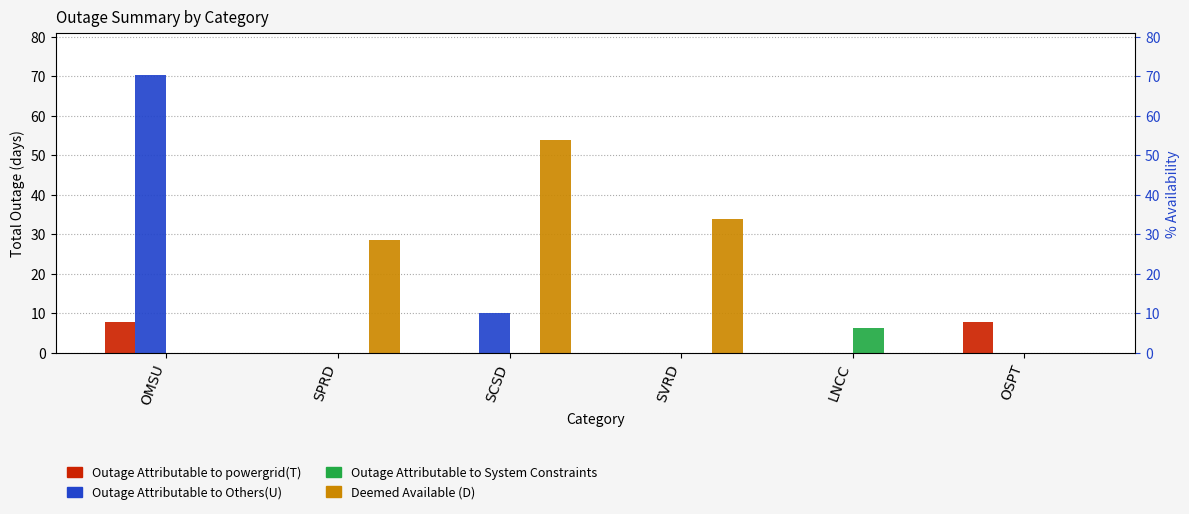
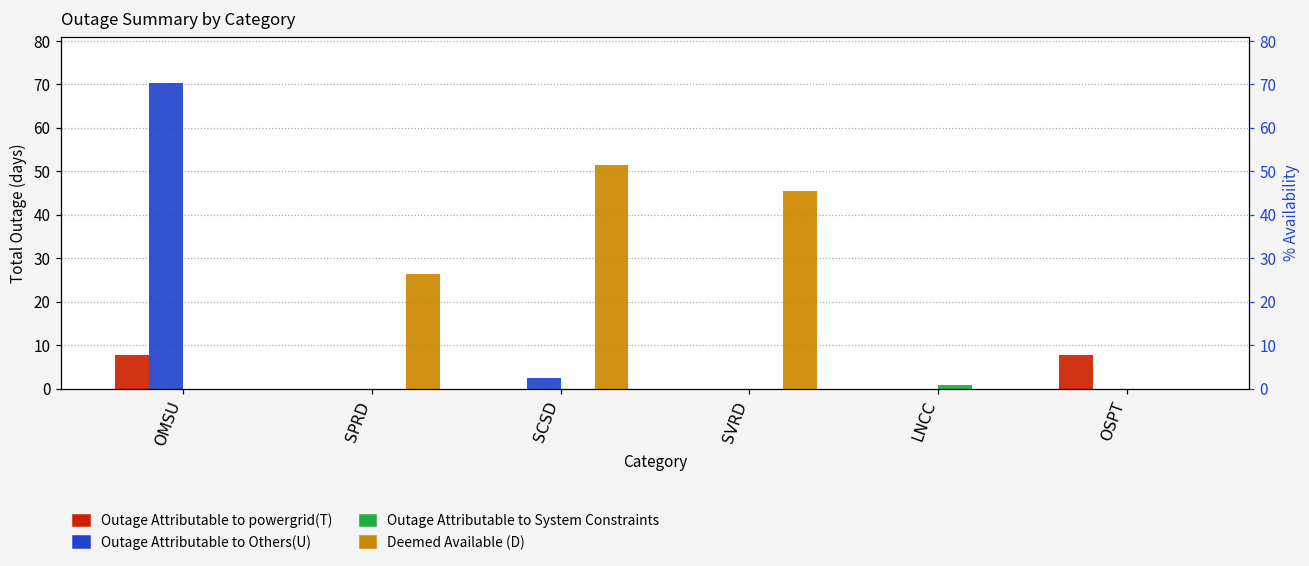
Deemed Available (D), SPRD: 29 -> 26
Outage Attributable to Others(U), SCSD: 10 -> 3
Deemed Available (D), SCSD: 54 -> 51
Deemed Available (D), SVRD: 34 -> 46
Outage Attributable to System Constraints, LNCC: 6 -> 1
